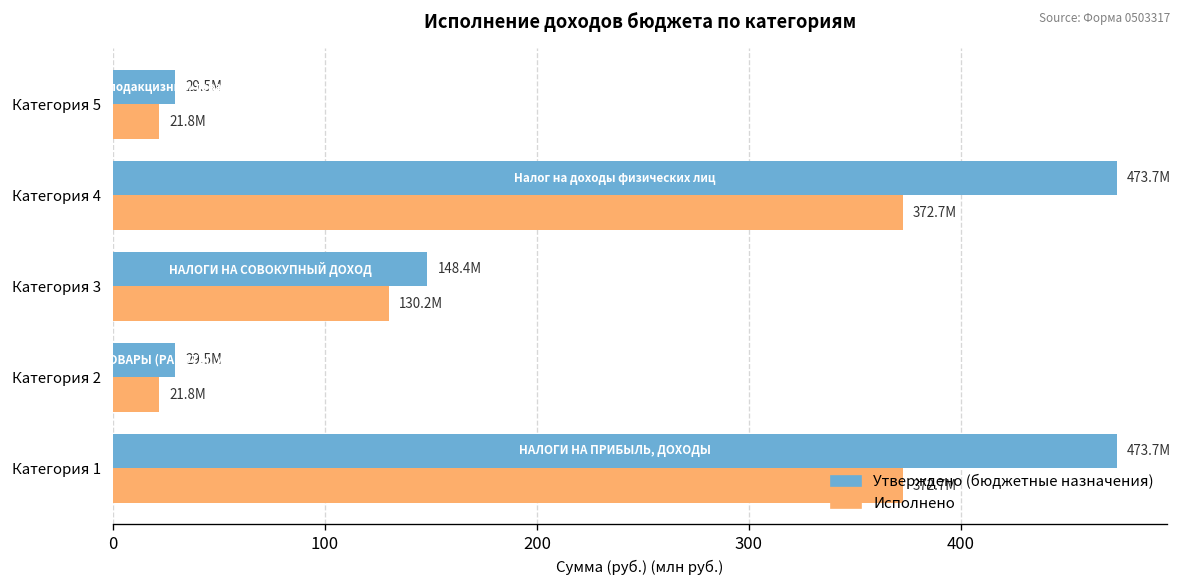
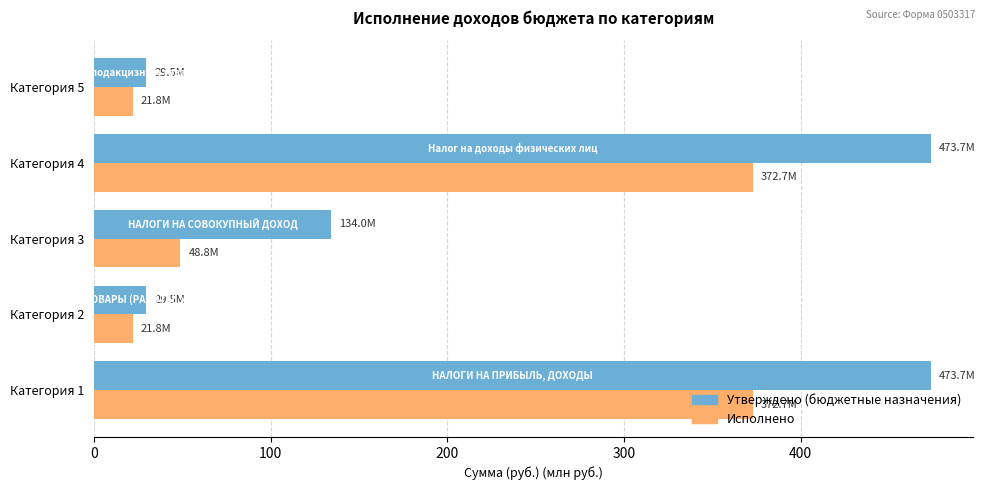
Утверждено (бюджетные назначения), Категория 3: 148.4M -> 134.0M
Исполнено, Категория 3: 130.2M -> 48.8M
